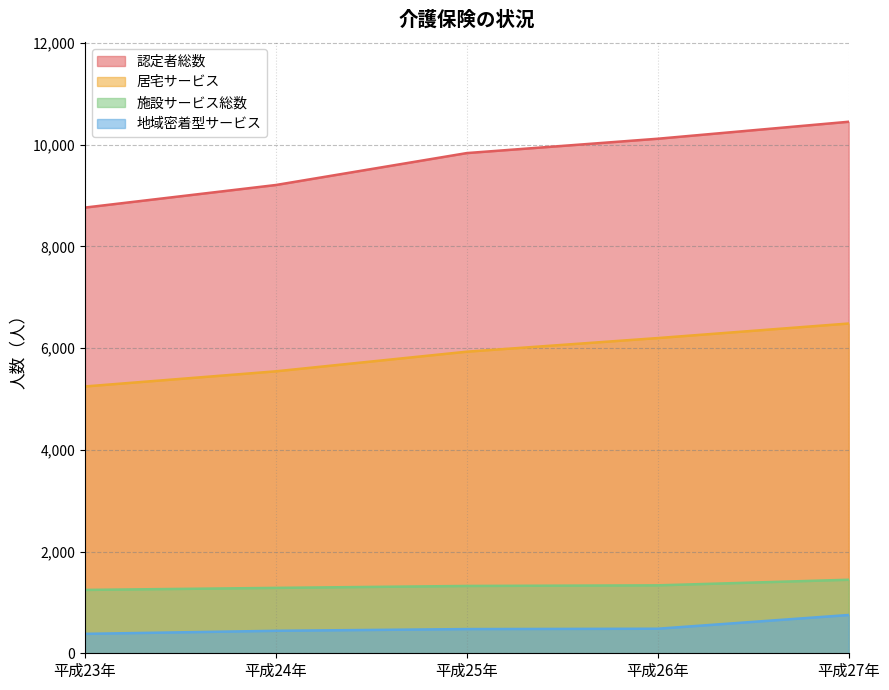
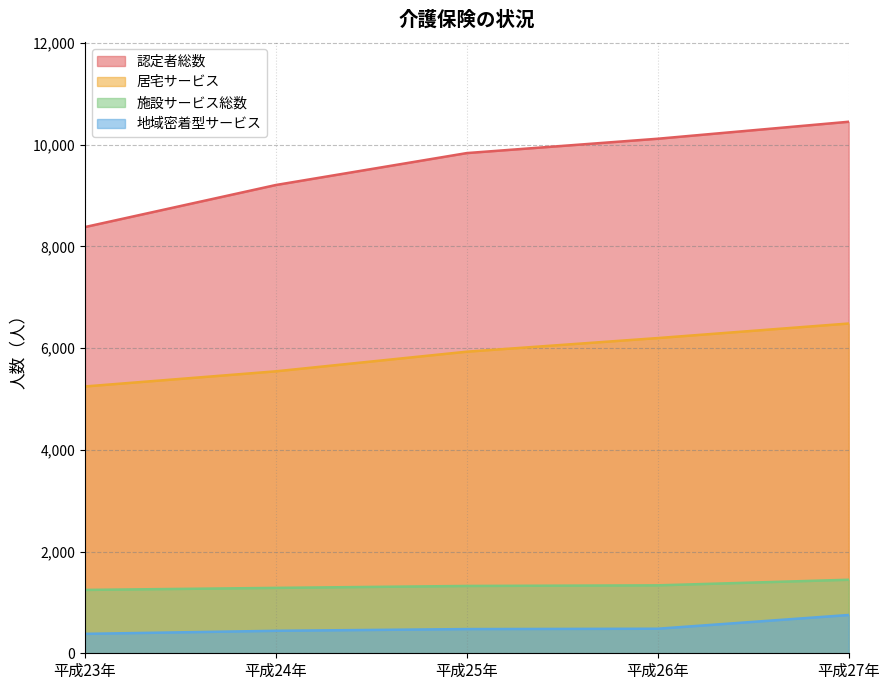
認定者総数, 平成23年: 8,800 -> 8,400
